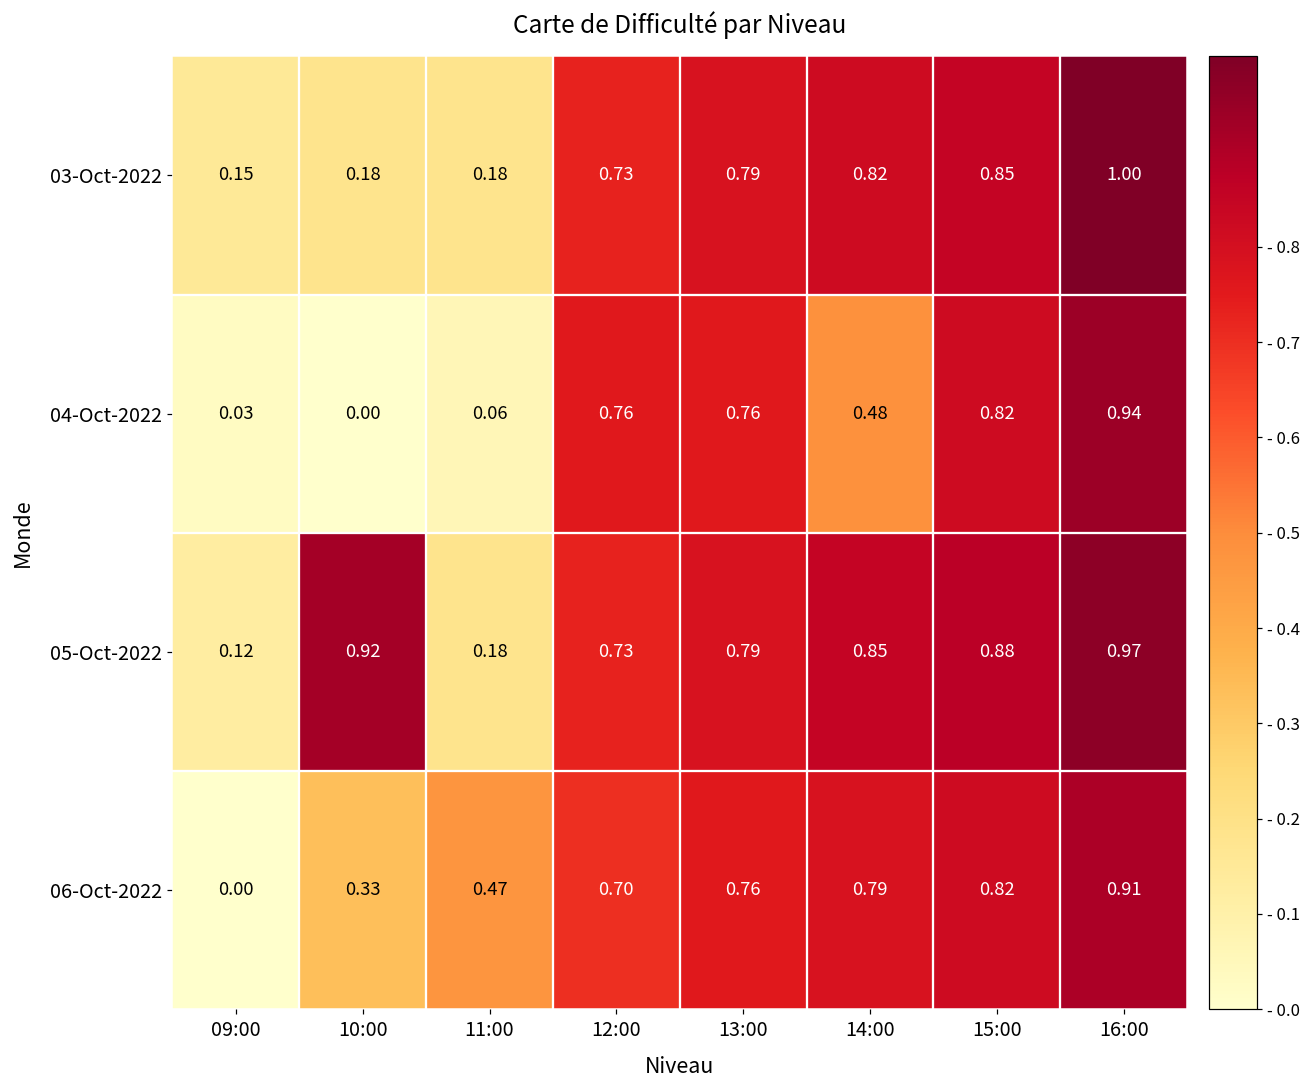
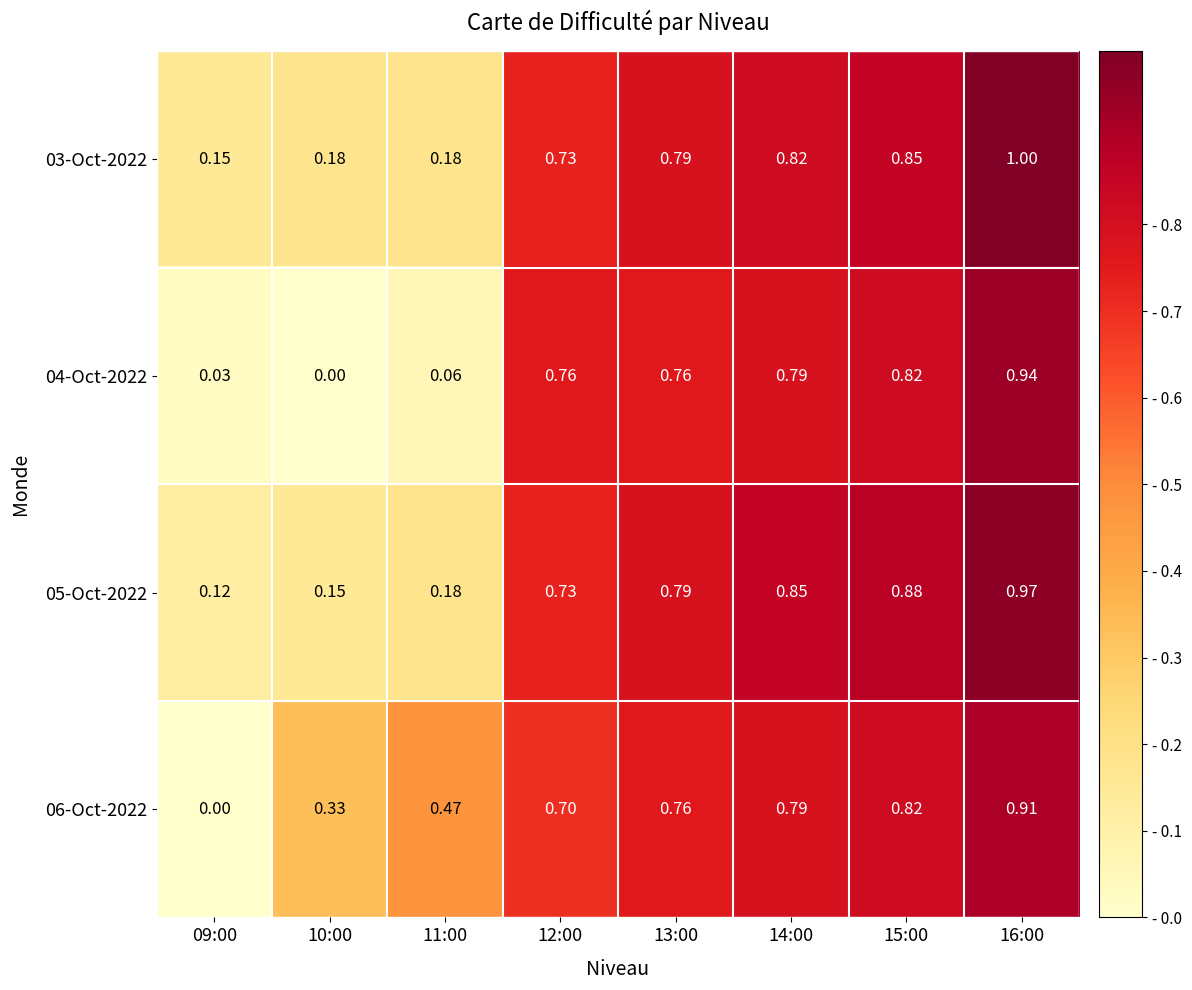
04-Oct-2022, 14:00: 0.48 -> 0.79
05-Oct-2022, 10:00: 0.92 -> 0.15
